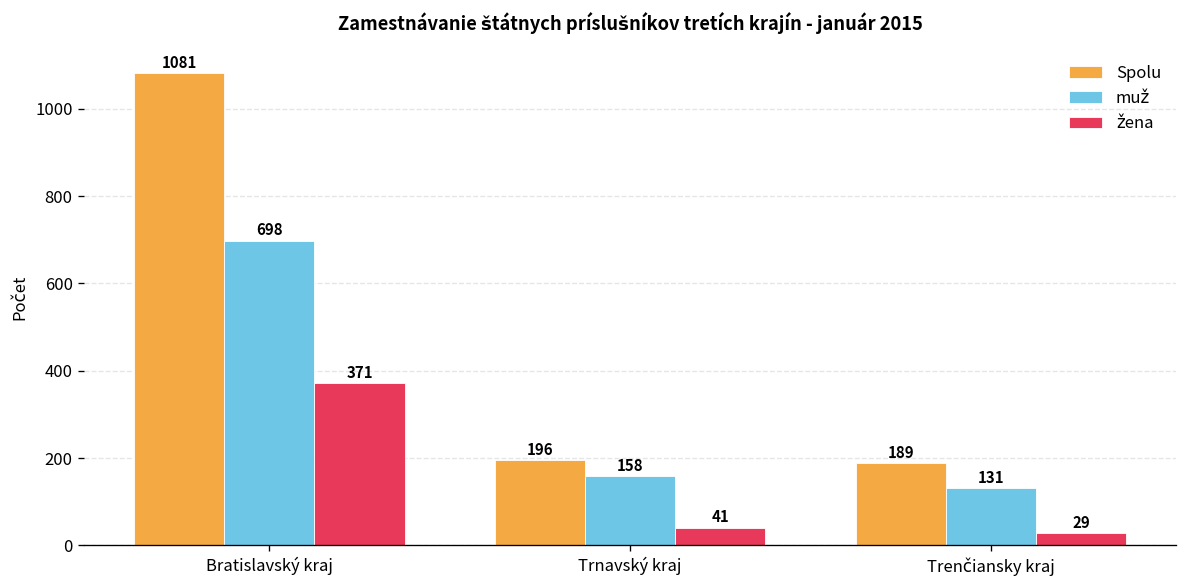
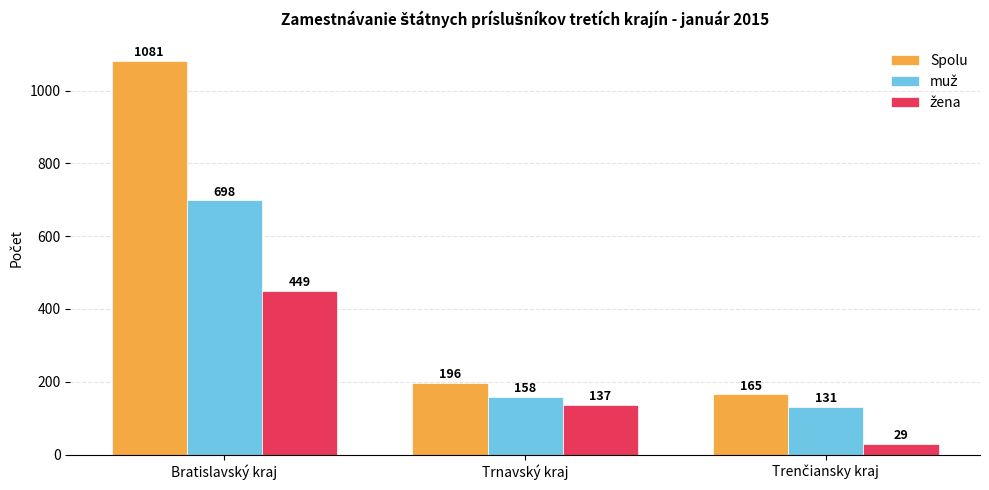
žena, Bratislavský kraj: 371 -> 449
žena, Trnavský kraj: 41 -> 137
Spolu, Trenčiansky kraj: 189 -> 165
